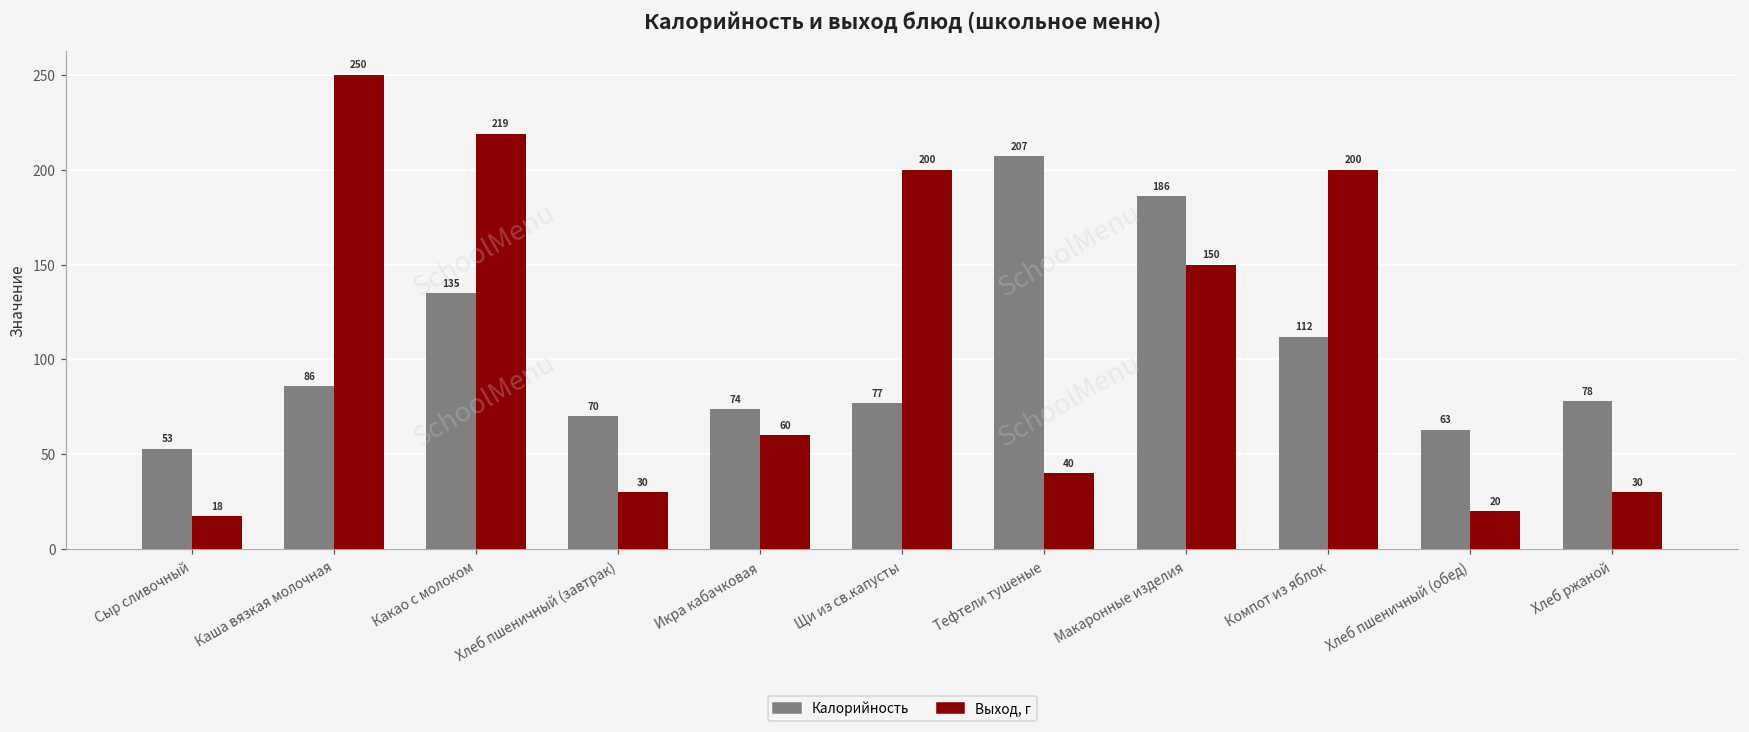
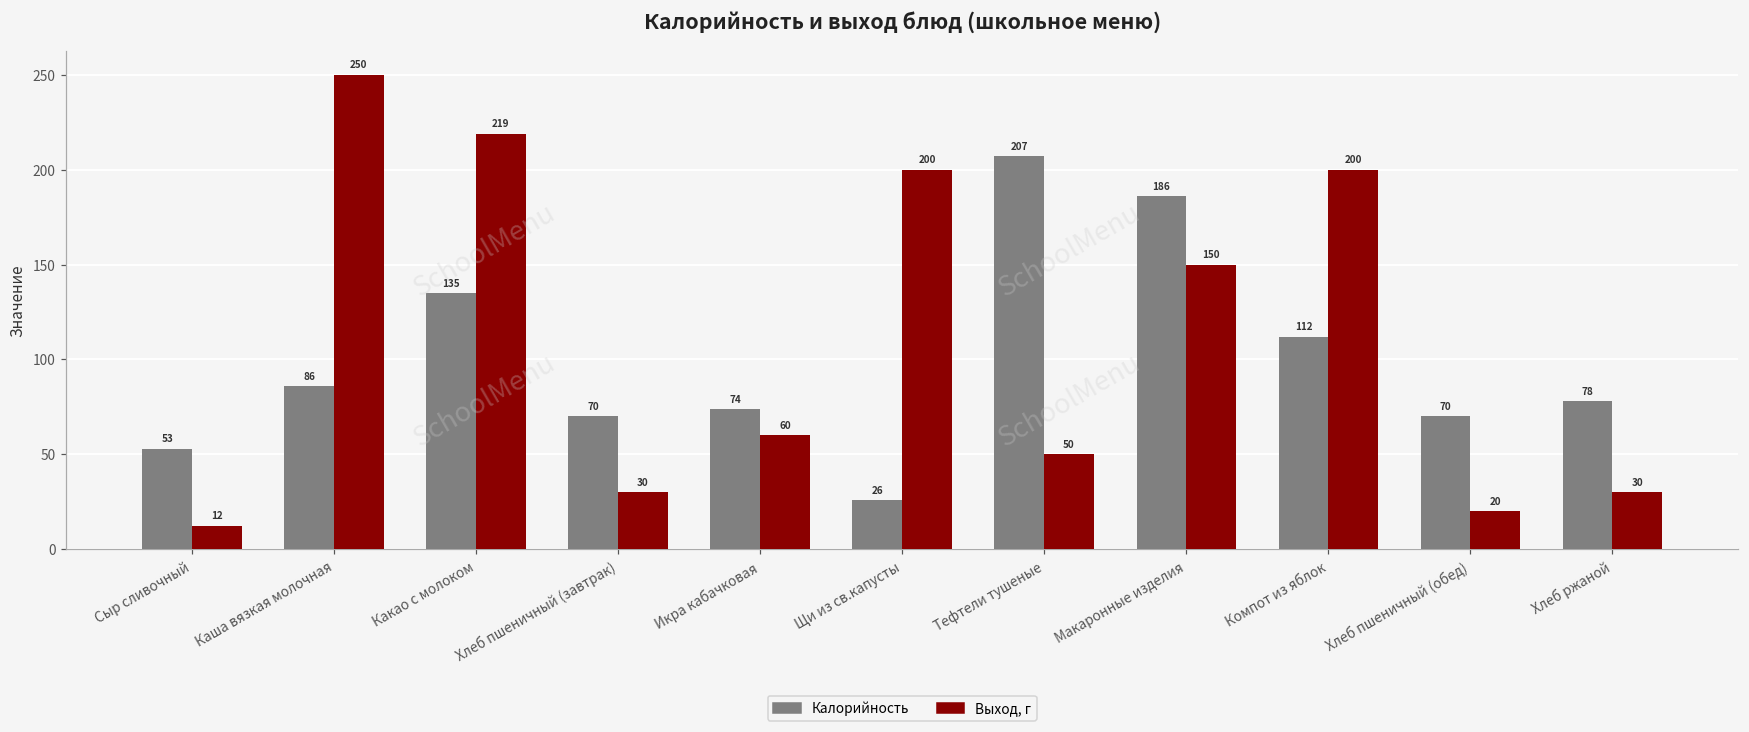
Выход, г, Сыр сливочный: 18 -> 12
Калорийность, Щи из св.капусты: 77 -> 26
Выход, г, Тефтели тушеные: 40 -> 50
Калорийность, Хлеб пшеничный (обед): 63 -> 70
